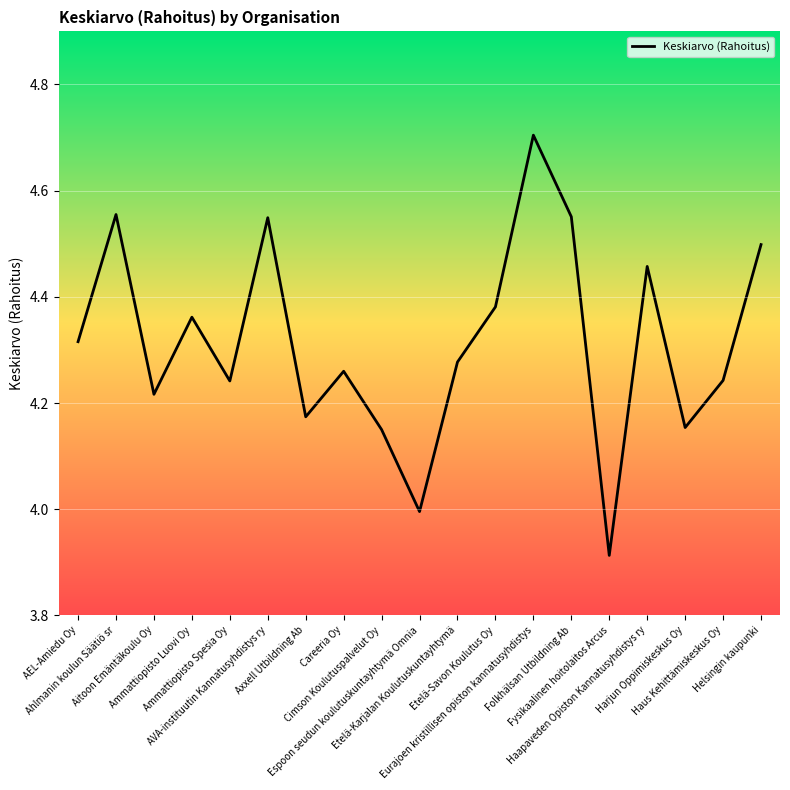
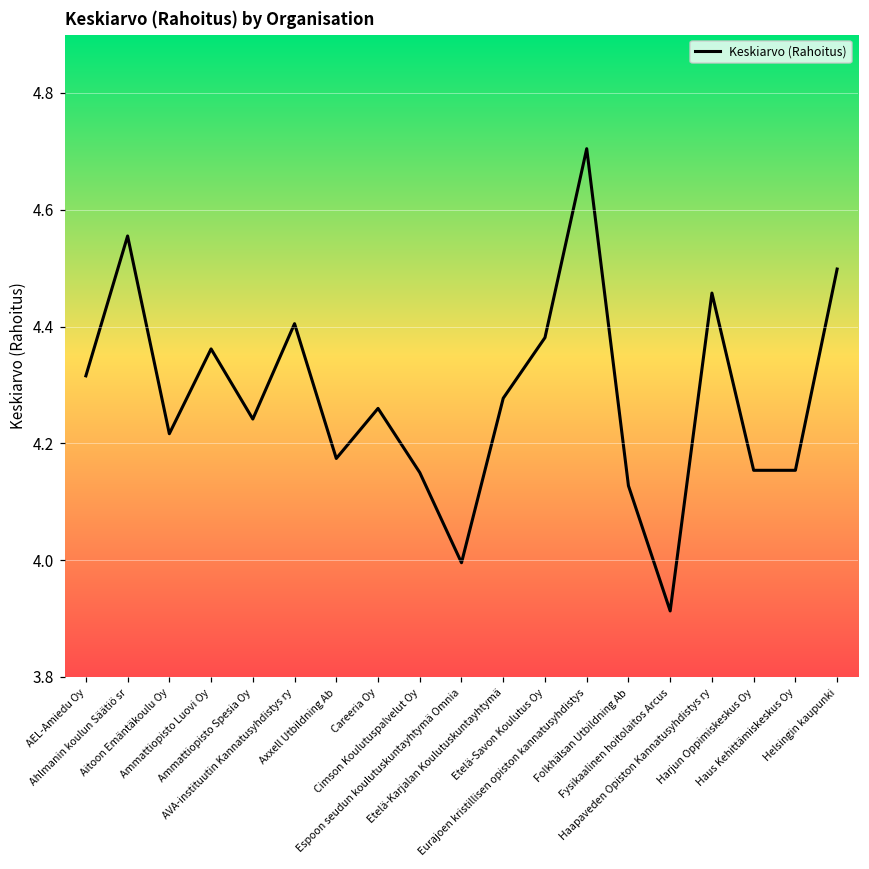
AVA-instituutin Kannatusyhdistys ry: 4.55 -> 4.40
Folkhälsan Utbildning Ab: 4.55 -> 4.13
Haus Kehittämiskeskus Oy: 4.24 -> 4.15
